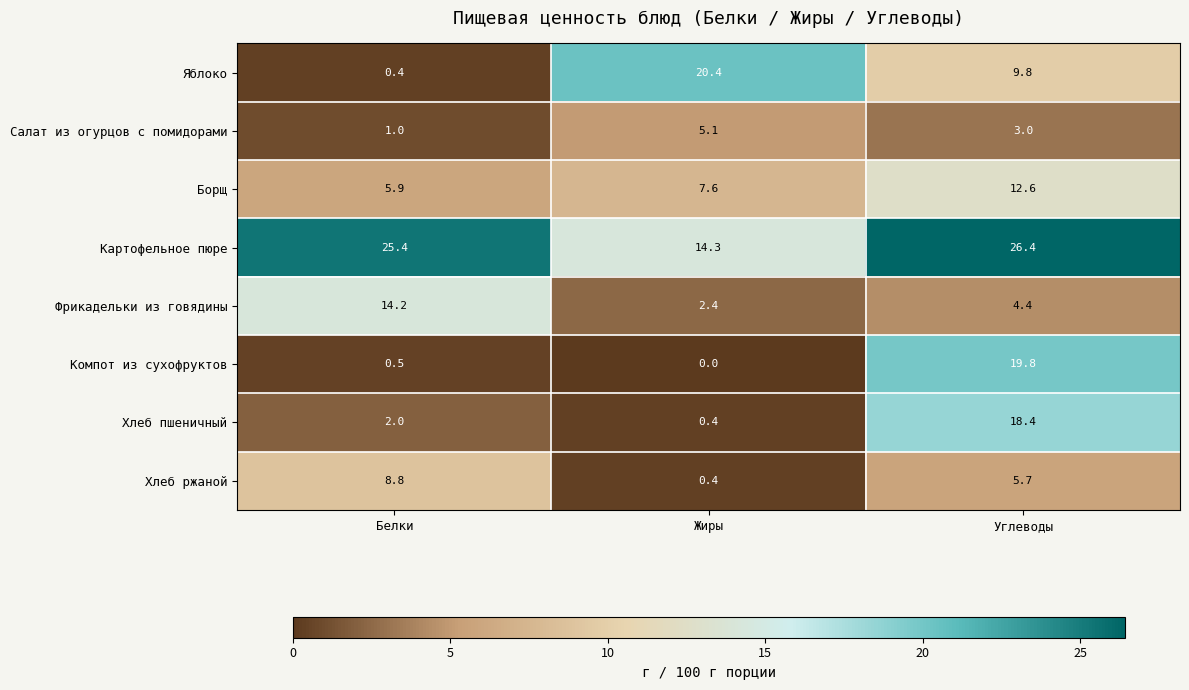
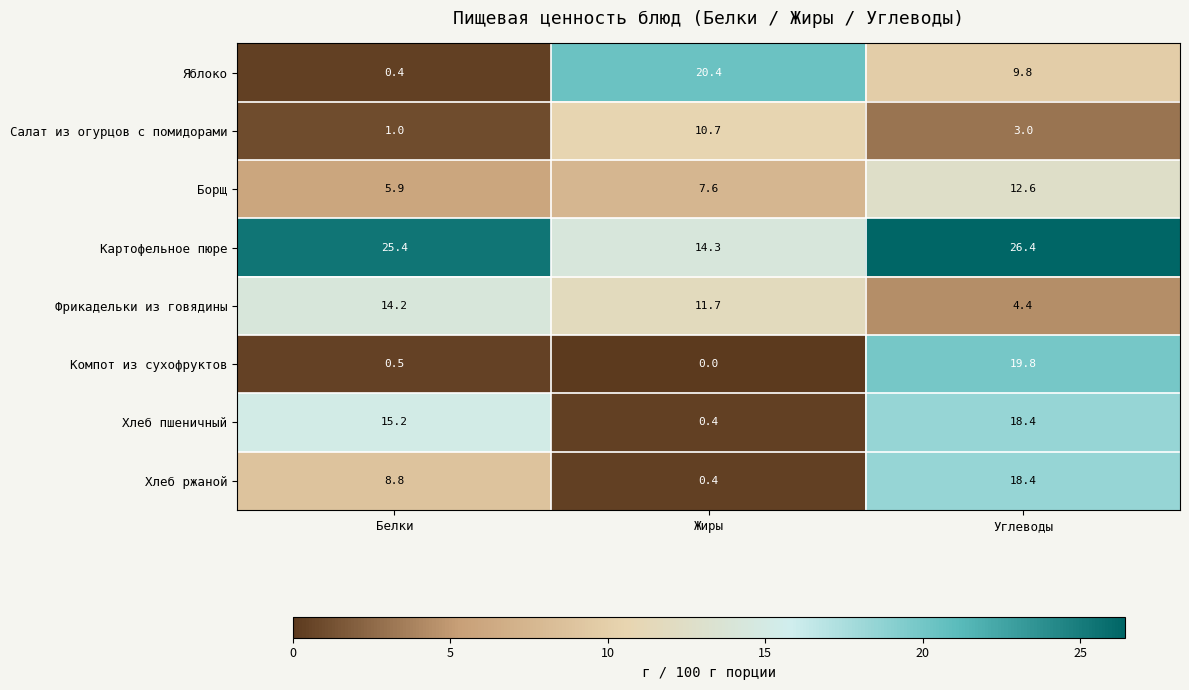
Салат из огурцов с помидорами, Жиры: 5.1 -> 10.7
Фрикадельки из говядины, Жиры: 2.4 -> 11.7
Хлеб пшеничный, Белки: 2.0 -> 15.2
Хлеб ржаной, Углеводы: 5.7 -> 18.4
